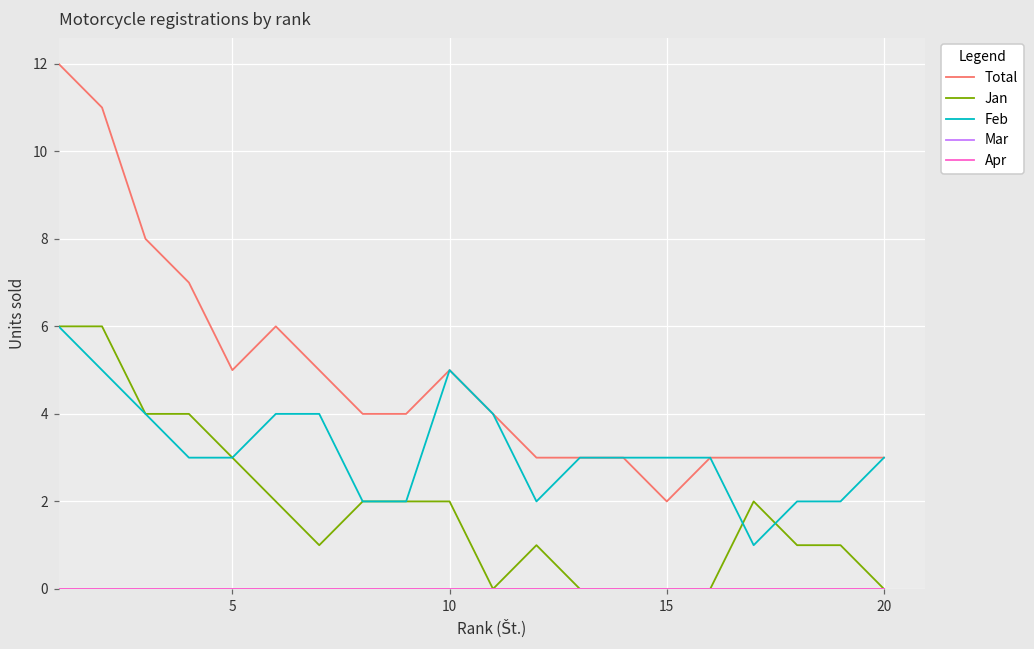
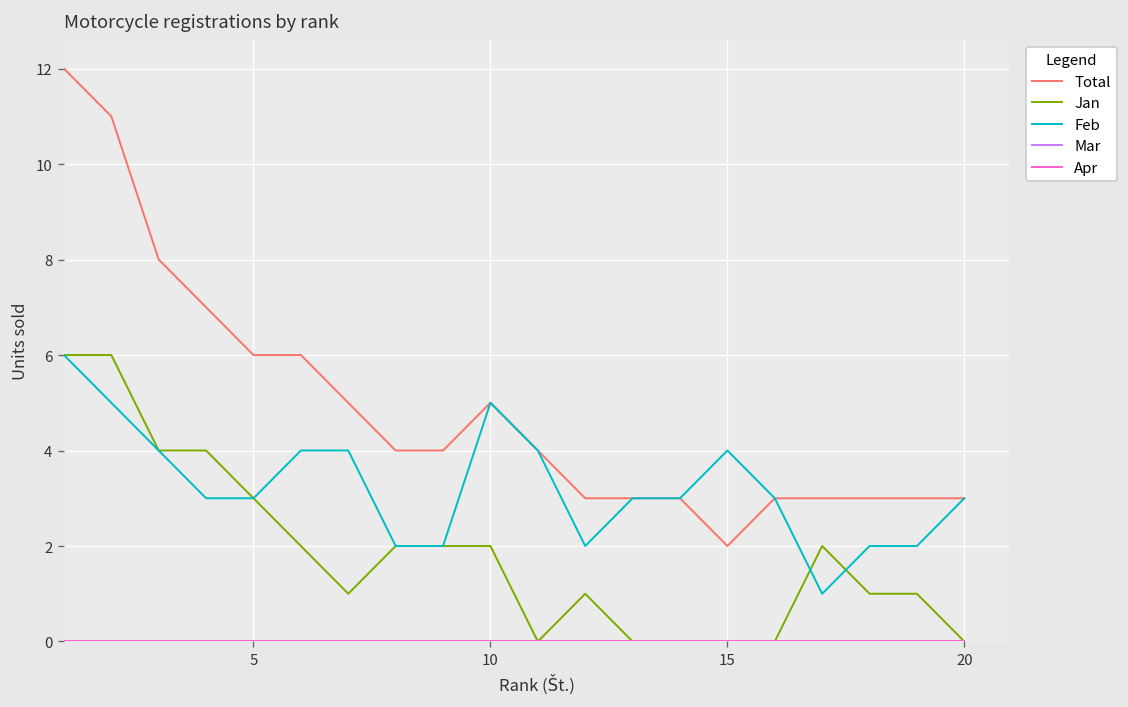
Total, 5: 5 -> 6
Feb, 15: 3 -> 4
